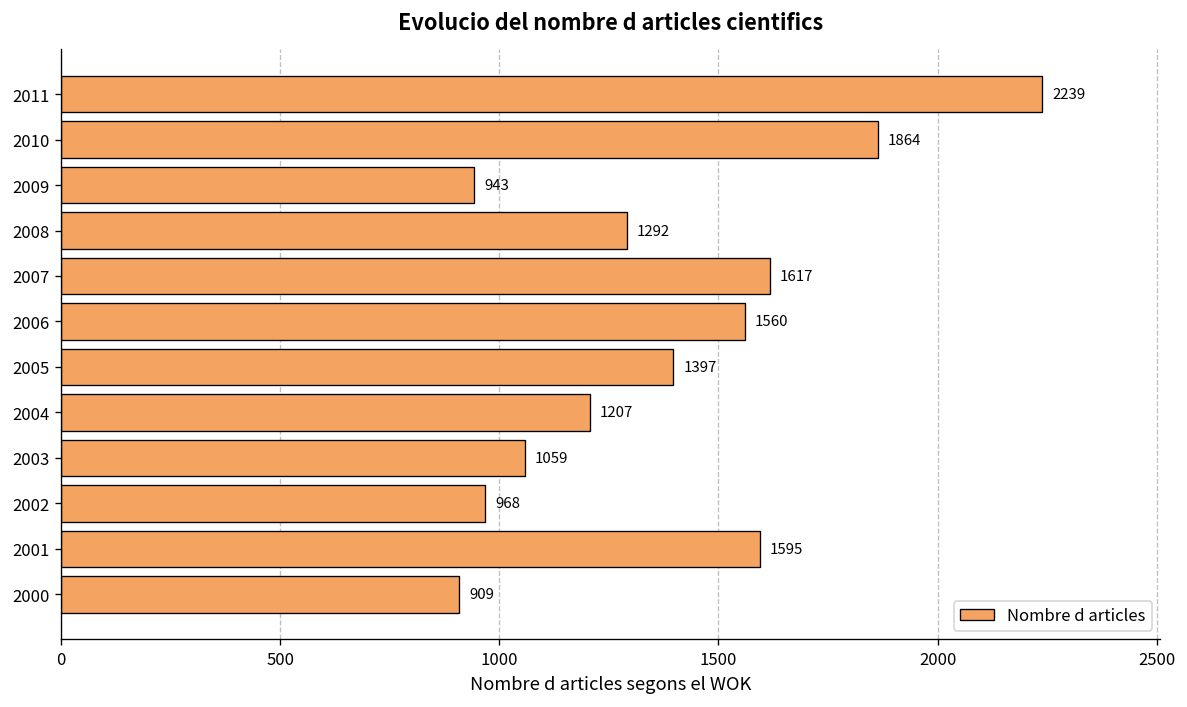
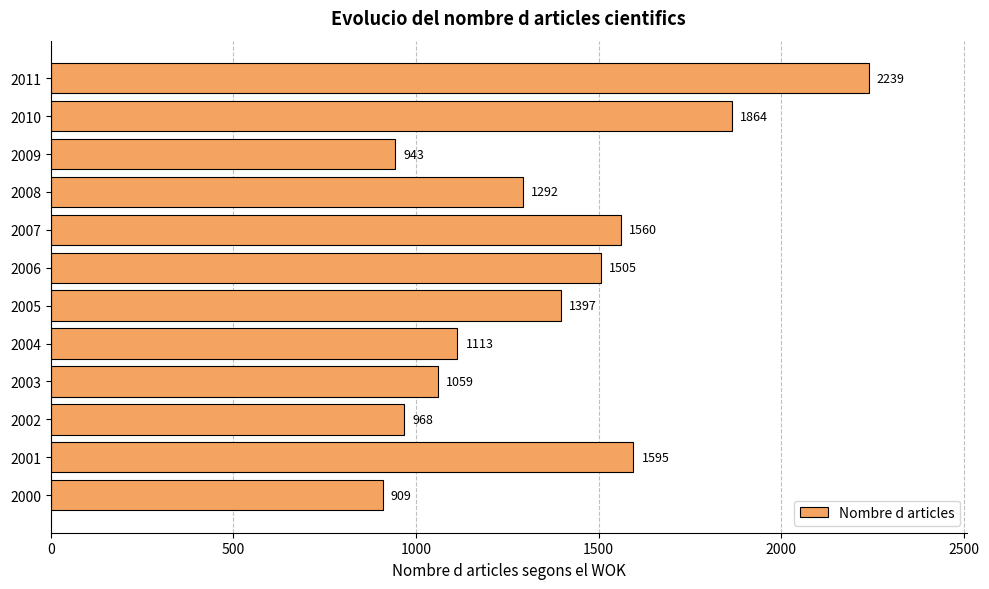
2007: 1617 -> 1560
2006: 1560 -> 1505
2004: 1207 -> 1113
